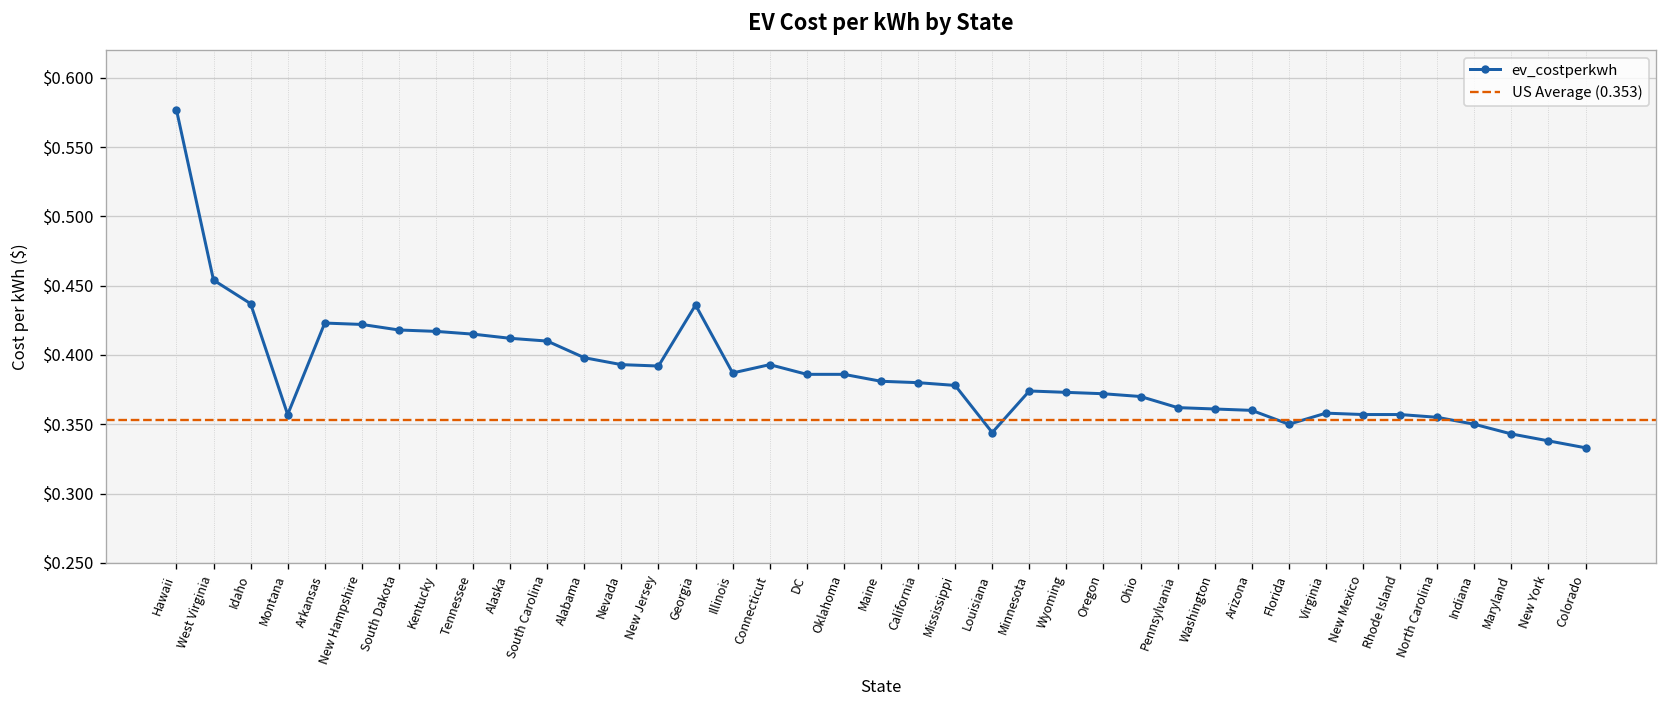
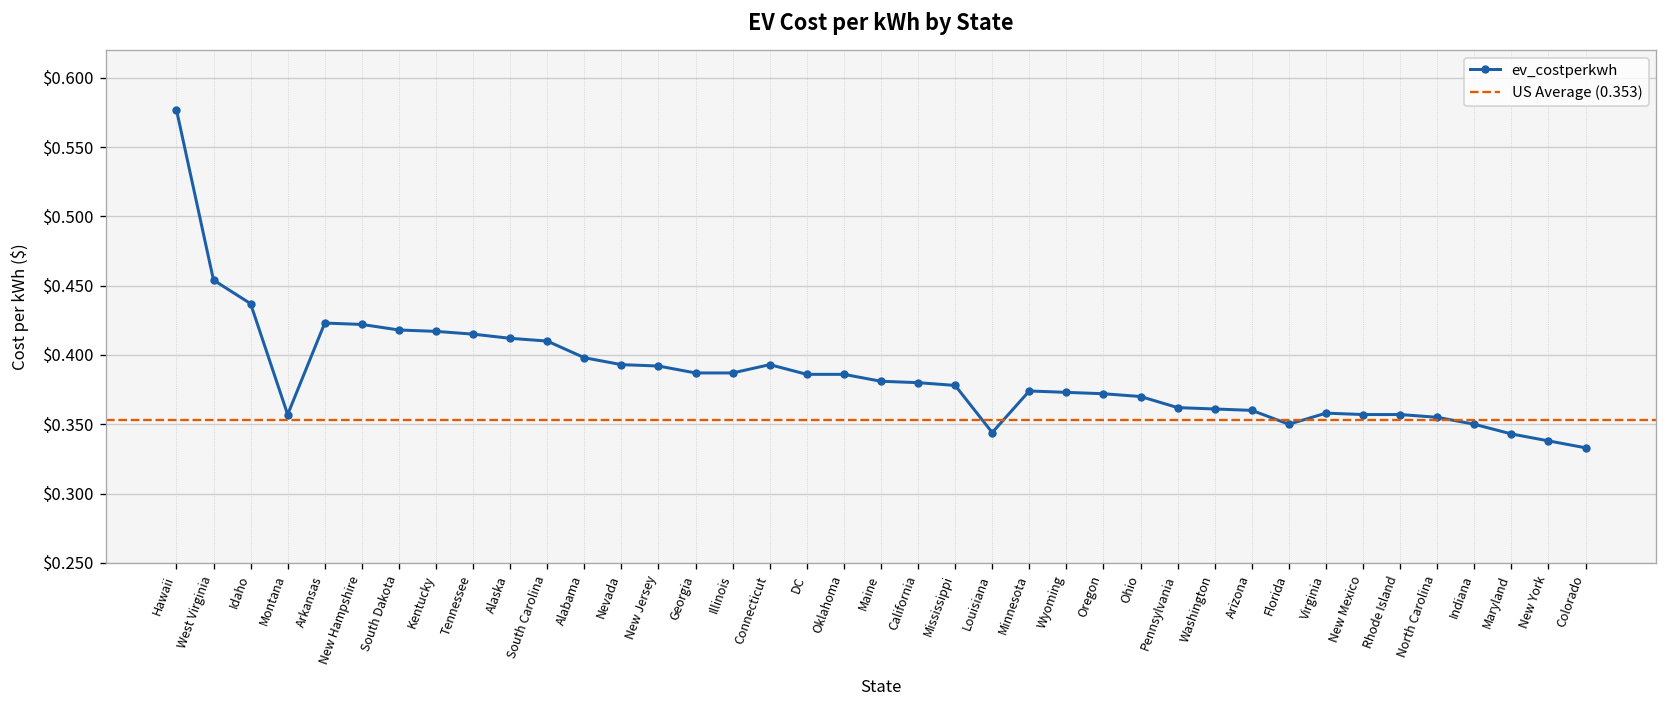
Georgia: $0.436 -> $0.387
